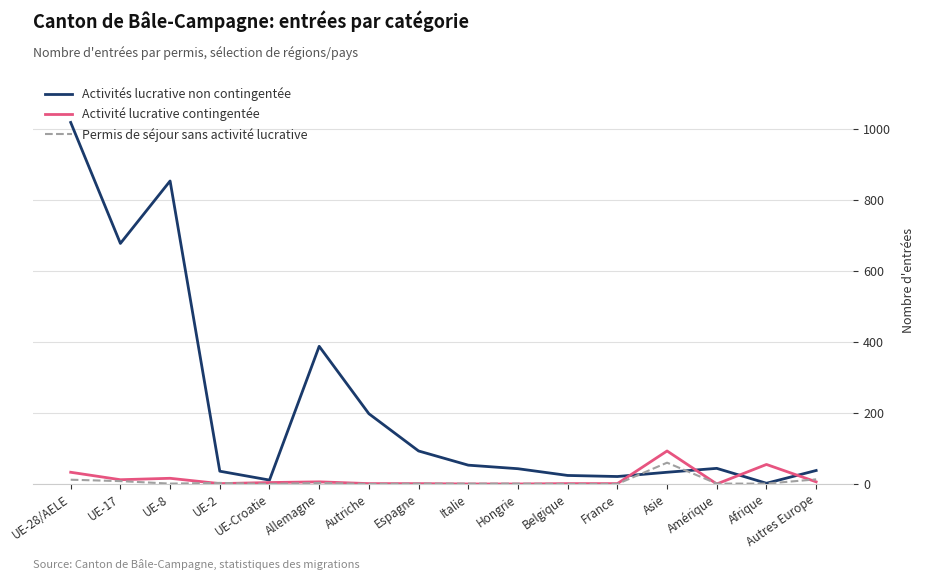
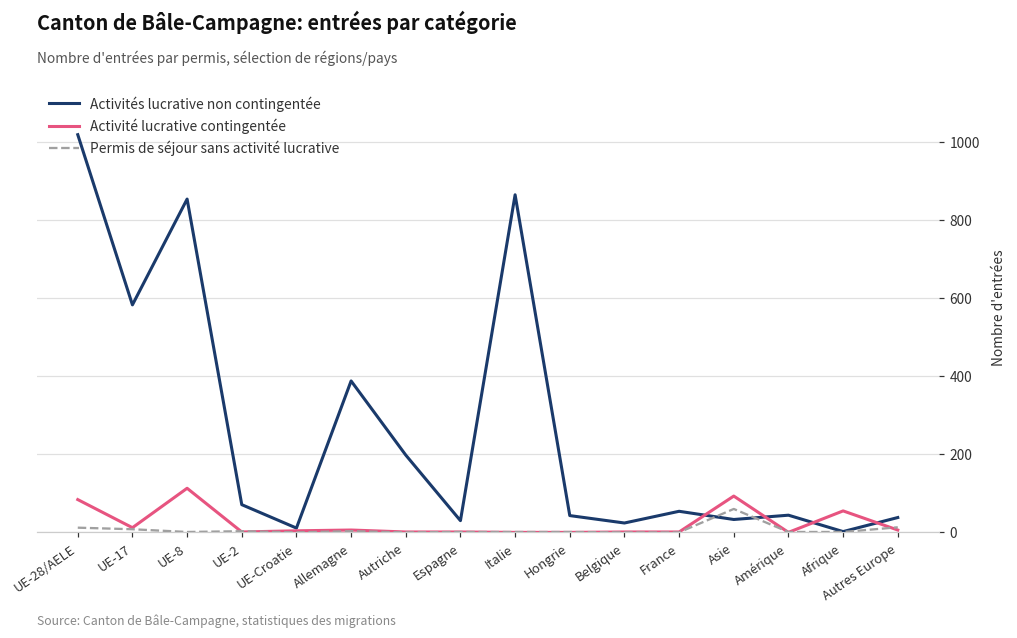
Activité lucrative contingentée, UE-28/AELE: 30 -> 80
Activités lucrative non contingentée, UE-17: 680 -> 580
Activité lucrative contingentée, UE-8: 20 -> 110
Activités lucrative non contingentée, UE-2: 40 -> 70
Activités lucrative non contingentée, Espagne: 90 -> 30
Activités lucrative non contingentée, Italie: 50 -> 870
Activités lucrative non contingentée, France: 20 -> 50
